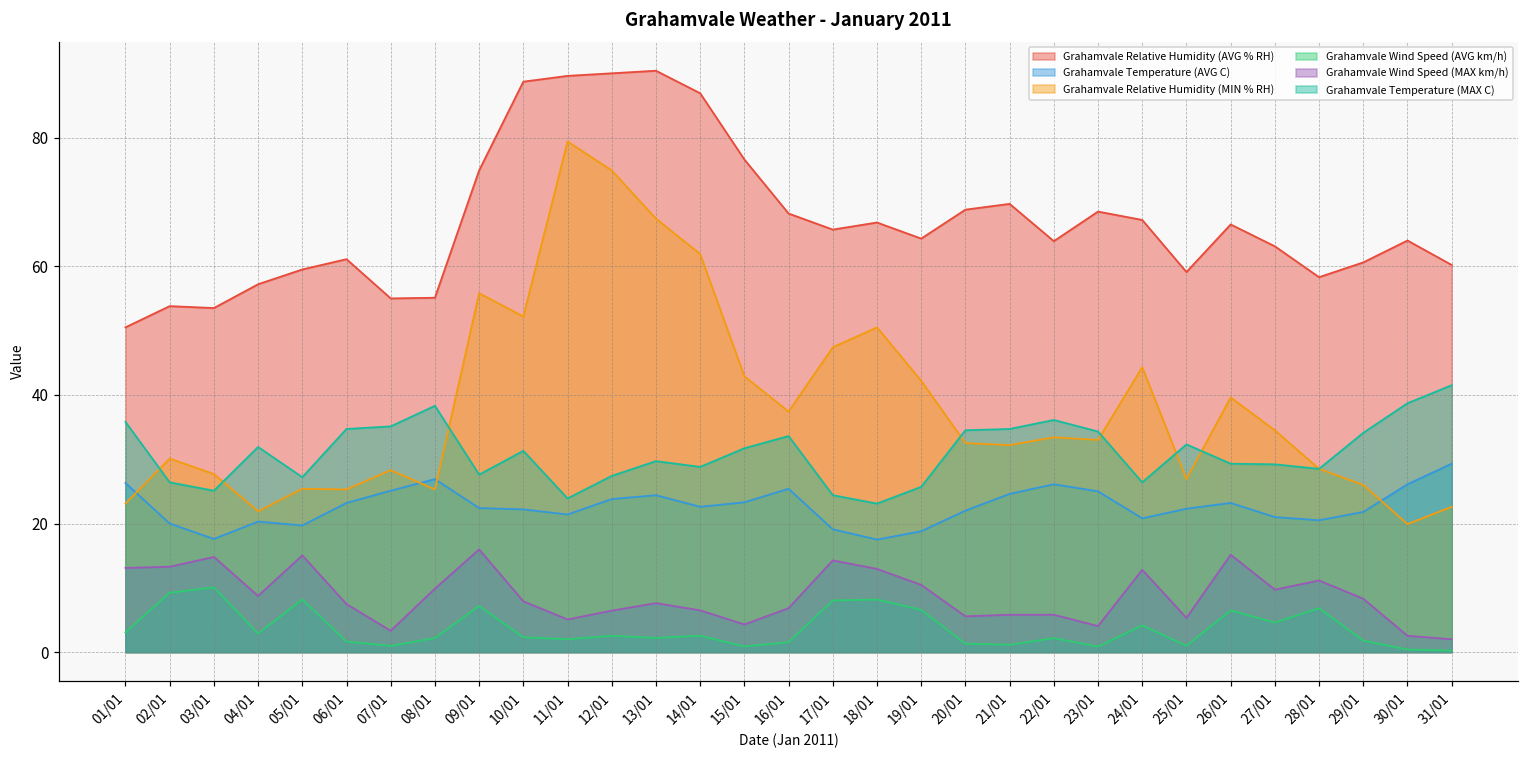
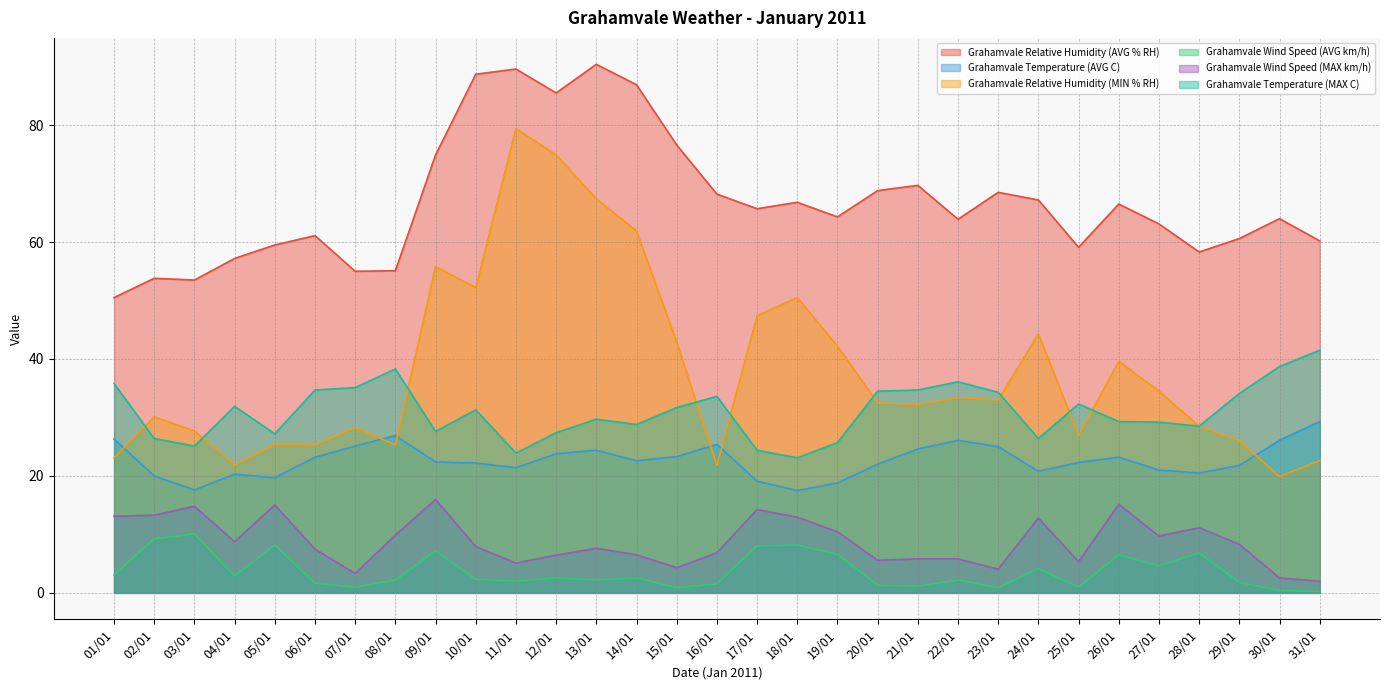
Grahamvale Relative Humidity (AVG % RH), 12/01: 90 -> 86
Grahamvale Relative Humidity (MIN % RH), 16/01: 37 -> 22
